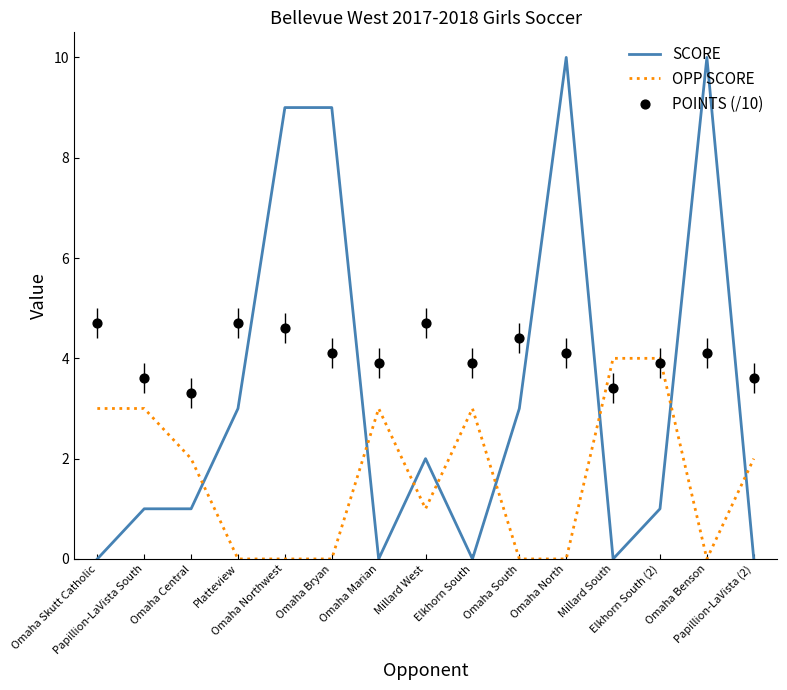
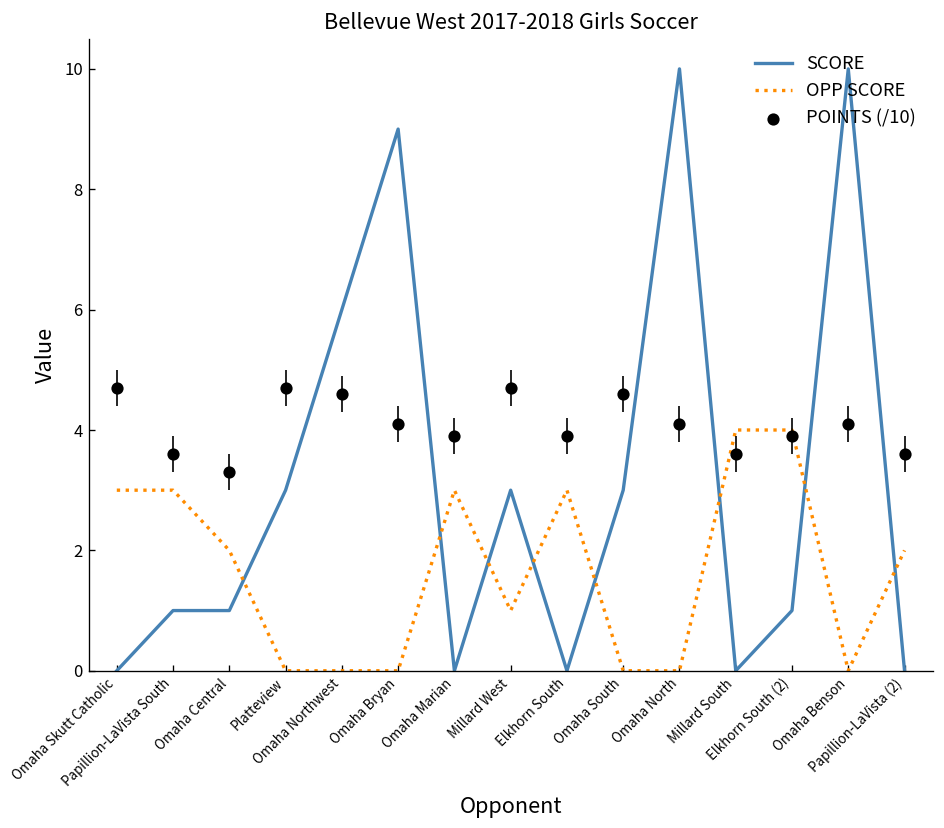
SCORE, Omaha Northwest: 9 -> 6
SCORE, Millard West: 2 -> 3
POINTS (/10), Omaha South: 4.4 -> 4.6
POINTS (/10), Millard South: 3.4 -> 3.6
